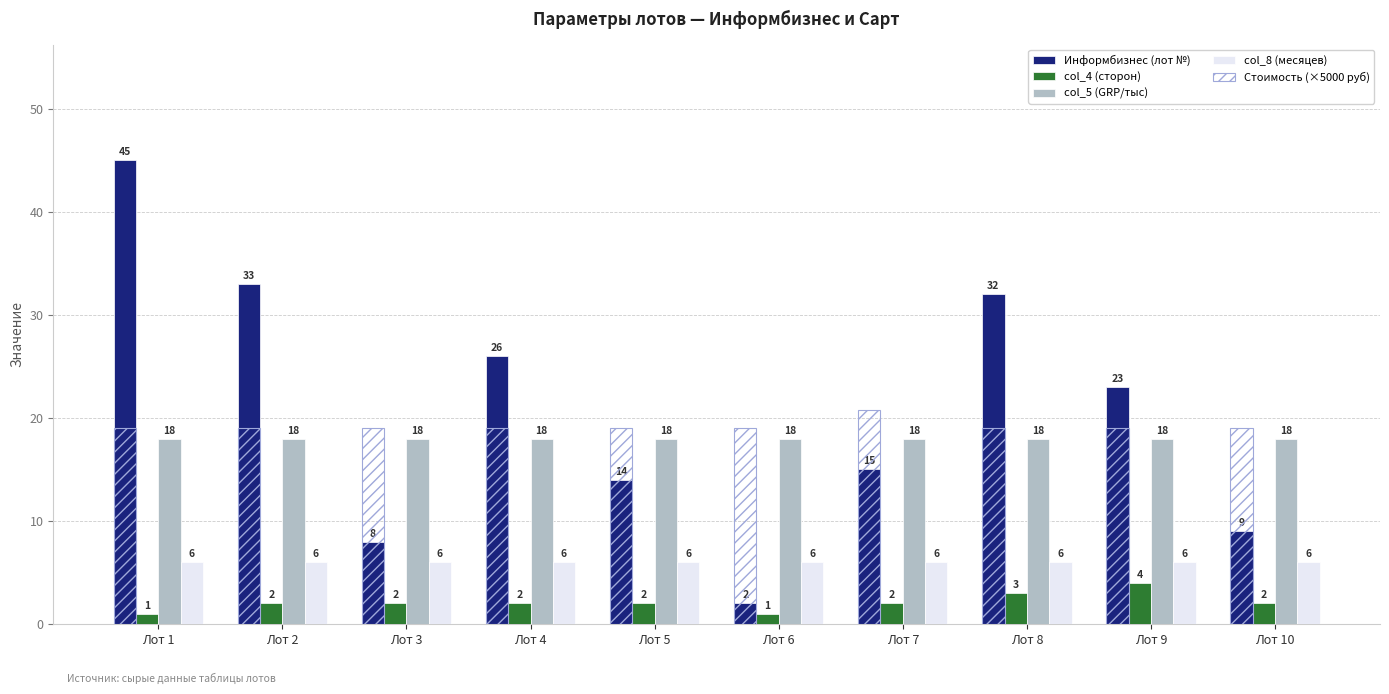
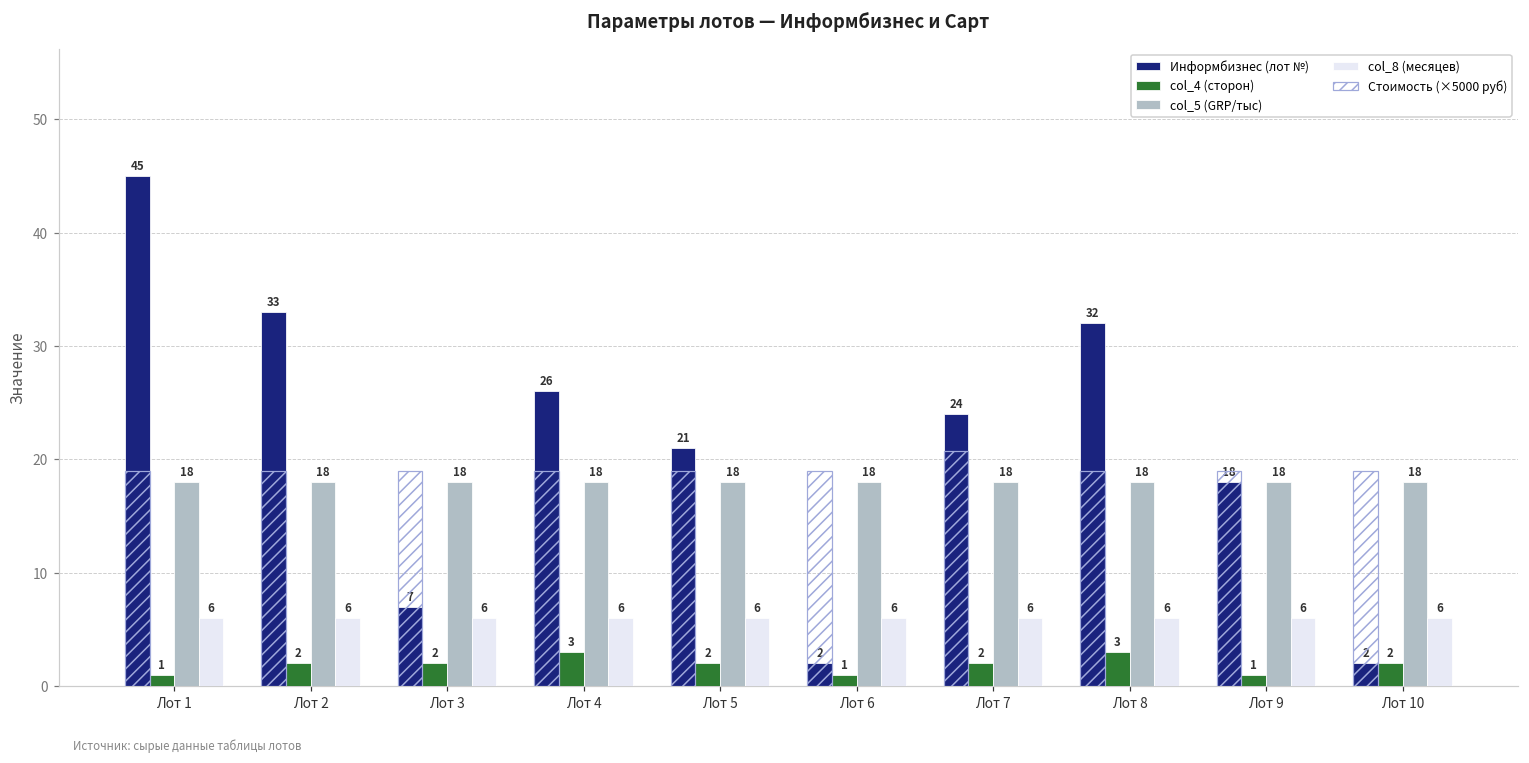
Информбизнес (лот №), Лот 3: 8 -> 7
col_4 (сторон), Лот 4: 2 -> 3
Информбизнес (лот №), Лот 5: 14 -> 21
Информбизнес (лот №), Лот 7: 15 -> 24
Информбизнес (лот №), Лот 9: 23 -> 18
col_4 (сторон), Лот 9: 4 -> 1
Информбизнес (лот №), Лот 10: 9 -> 2
